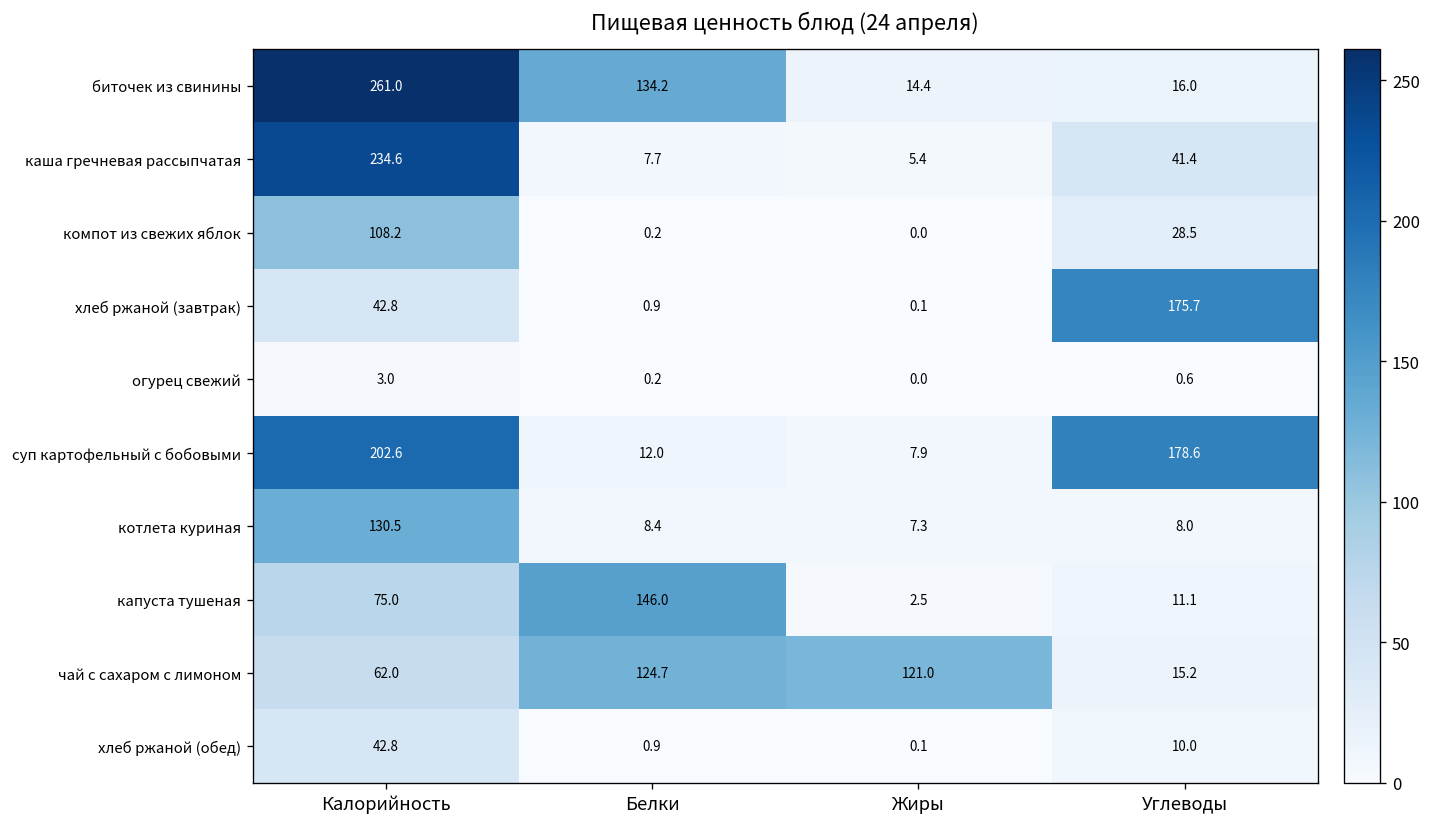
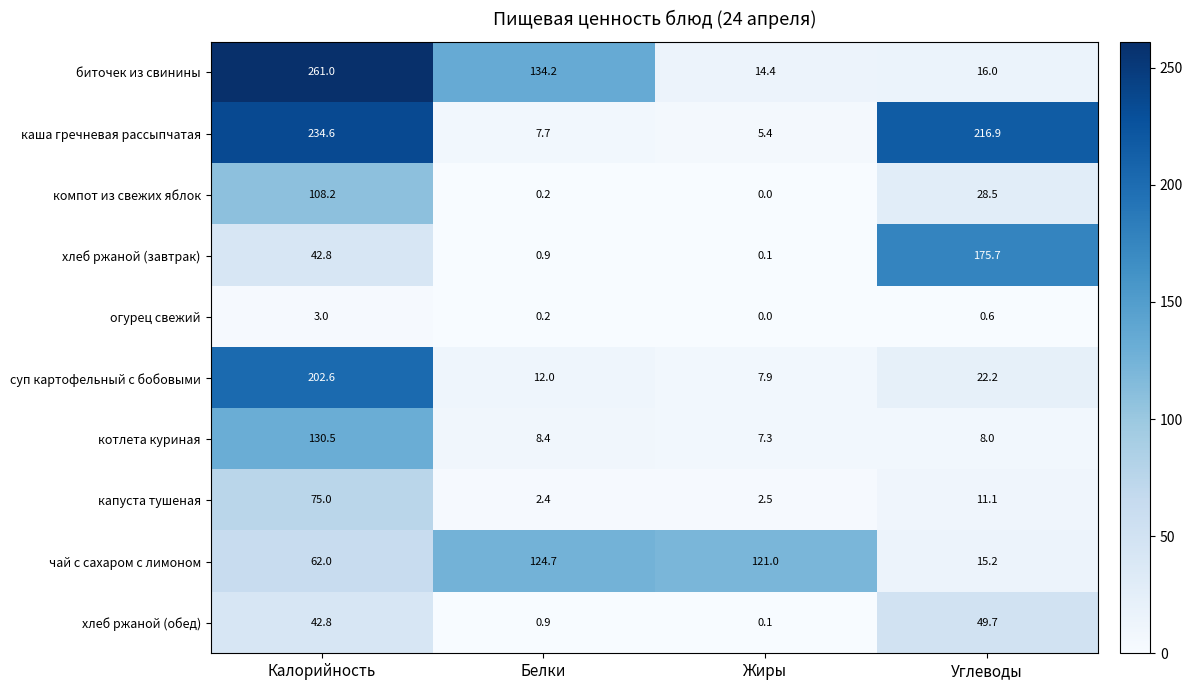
каша гречневая рассыпчатая, Углеводы: 41.4 -> 216.9
суп картофельный с бобовыми, Углеводы: 178.6 -> 22.2
капуста тушеная, Белки: 146.0 -> 2.4
хлеб ржаной (обед), Углеводы: 10.0 -> 49.7
